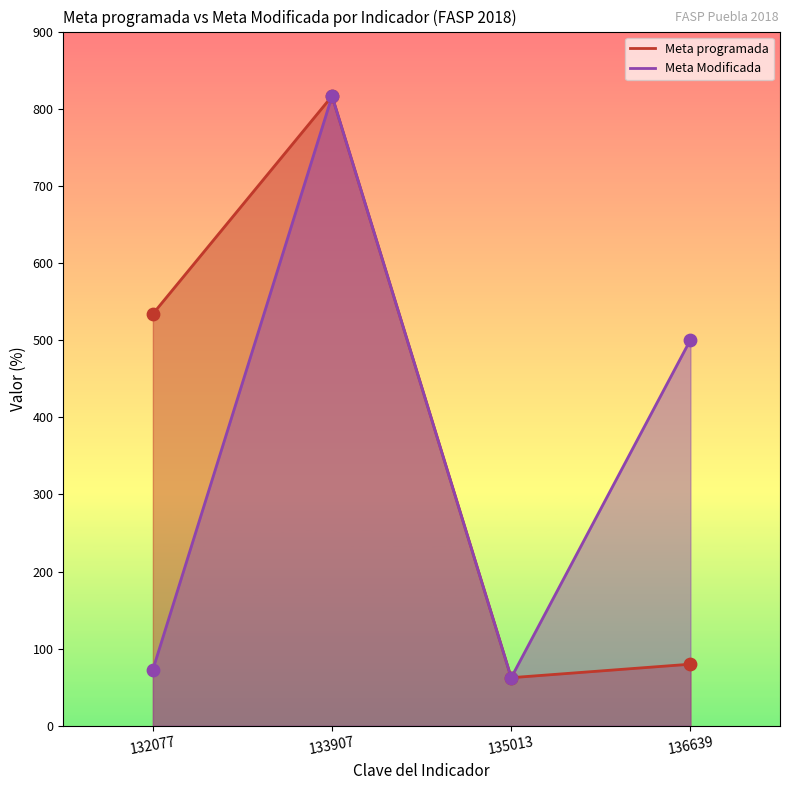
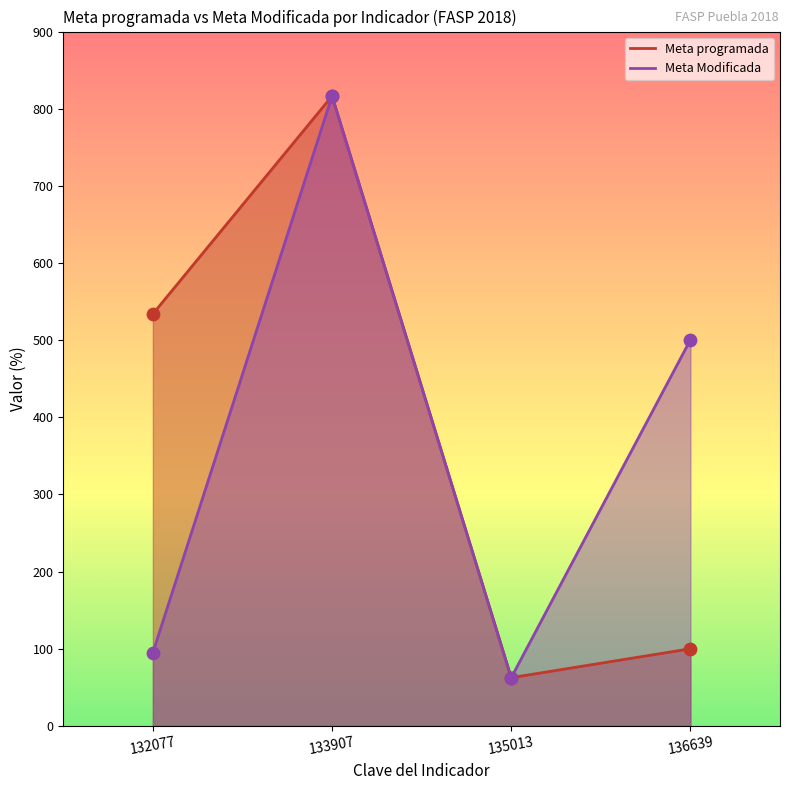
Meta Modificada, 132077: 70 -> 100
Meta programada, 136639: 80 -> 100
